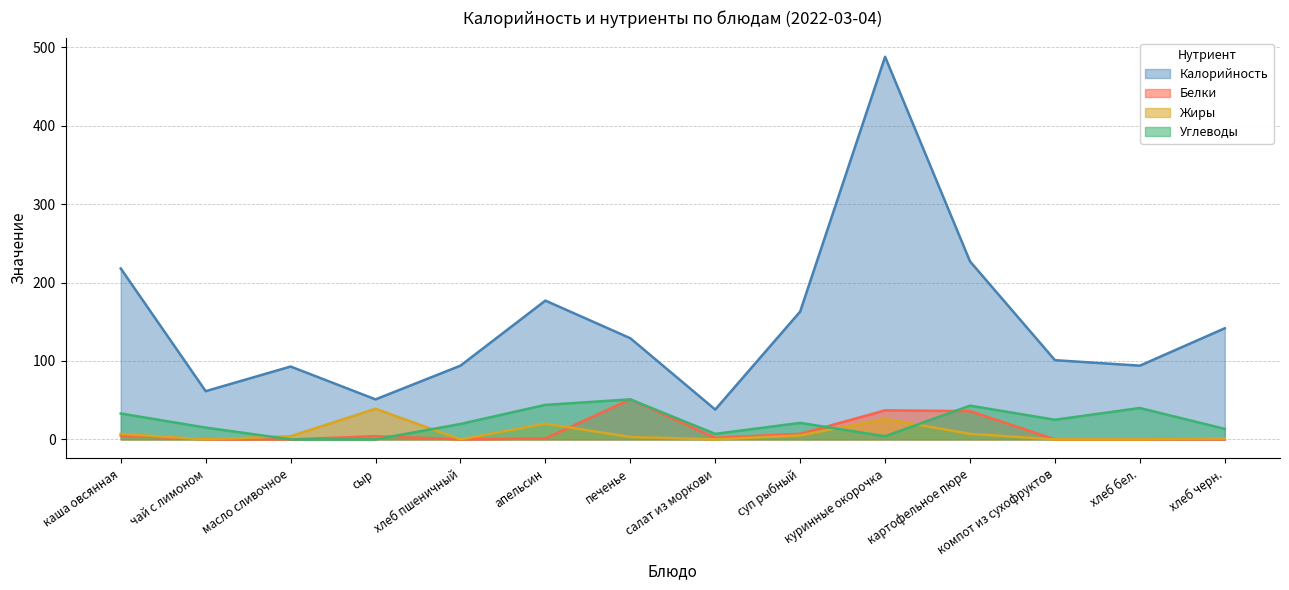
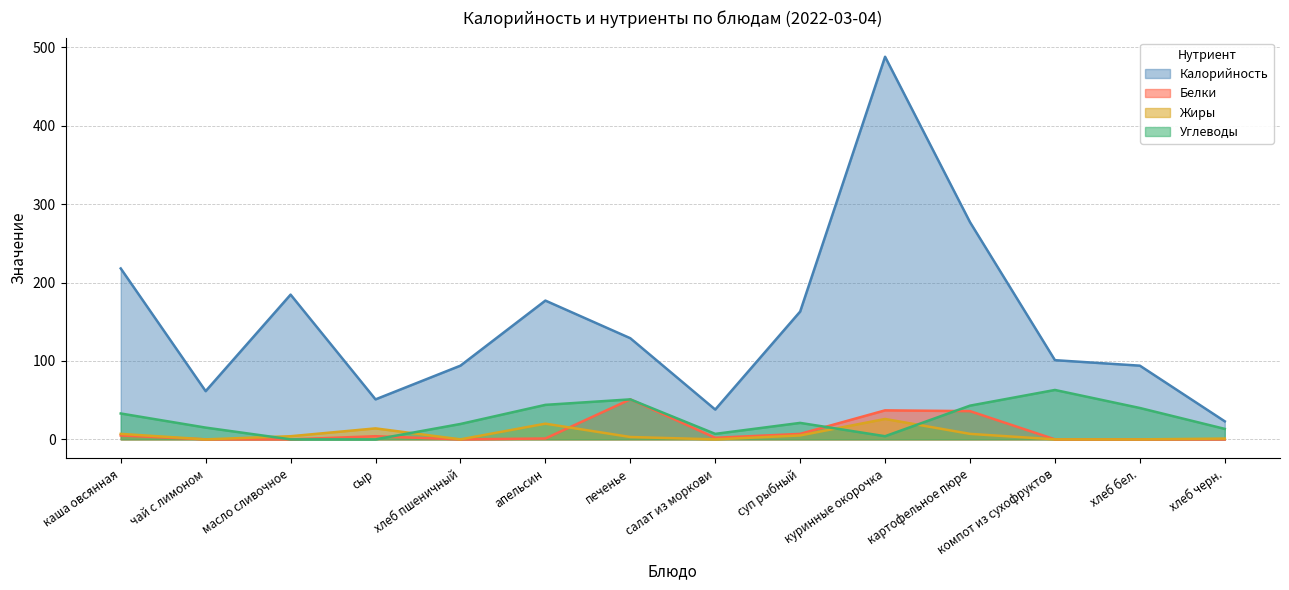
Калорийность, масло сливочное: 90 -> 180
Жиры, сыр: 40 -> 10
Калорийность, картофельное пюре: 230 -> 280
Углеводы, компот из сухофруктов: 30 -> 60
Калорийность, хлеб черн.: 140 -> 20
